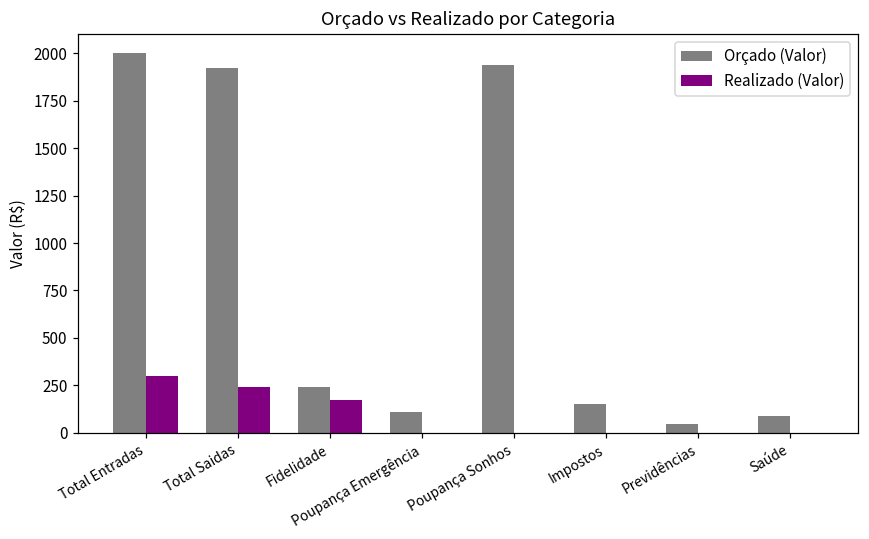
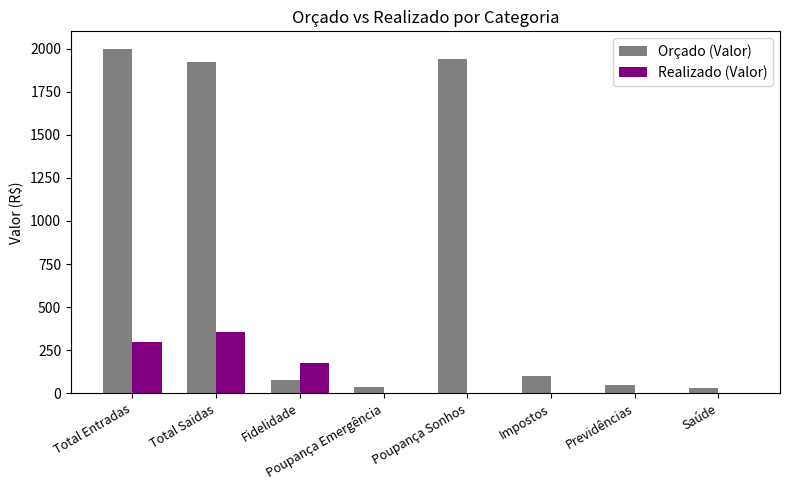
Realizado (Valor), Total Saidas: 240 -> 360
Orçado (Valor), Fidelidade: 240 -> 80
Orçado (Valor), Poupança Emergência: 110 -> 40
Orçado (Valor), Impostos: 150 -> 100
Orçado (Valor), Saúde: 90 -> 30
